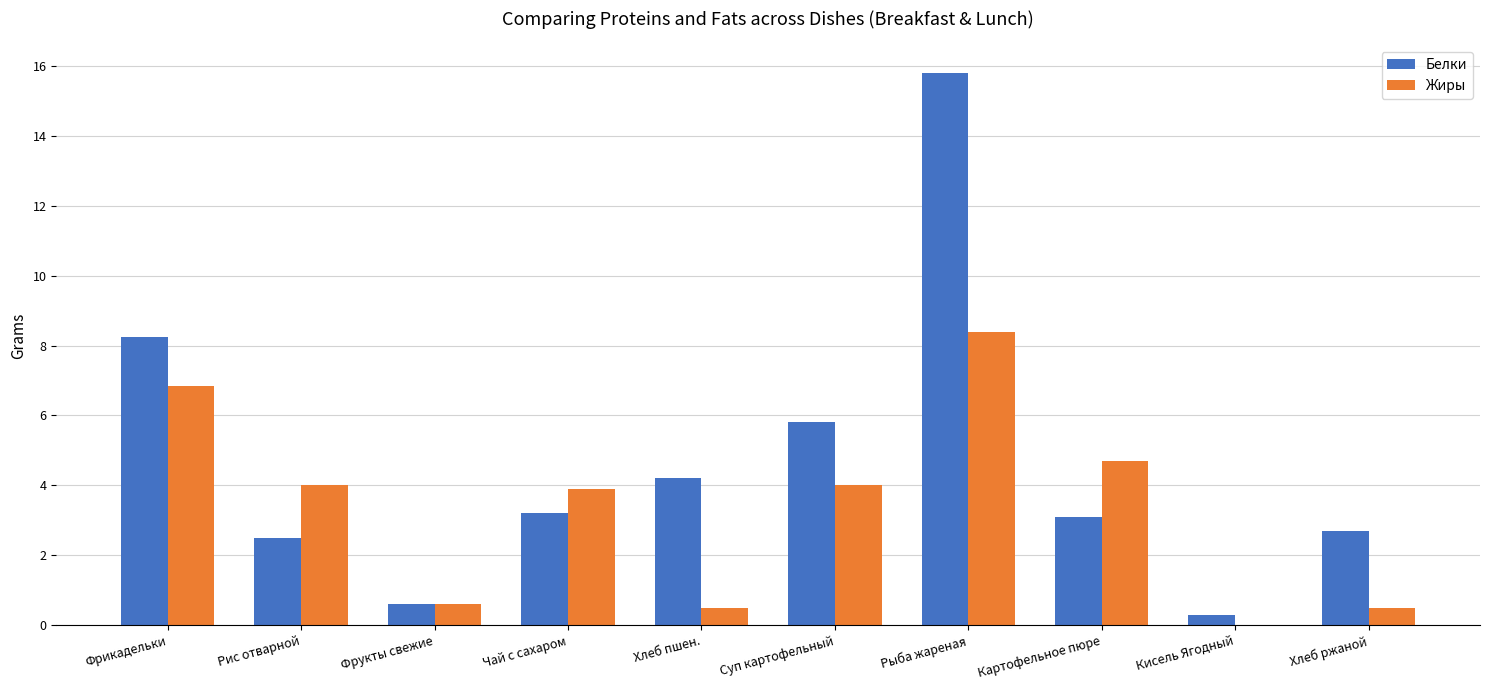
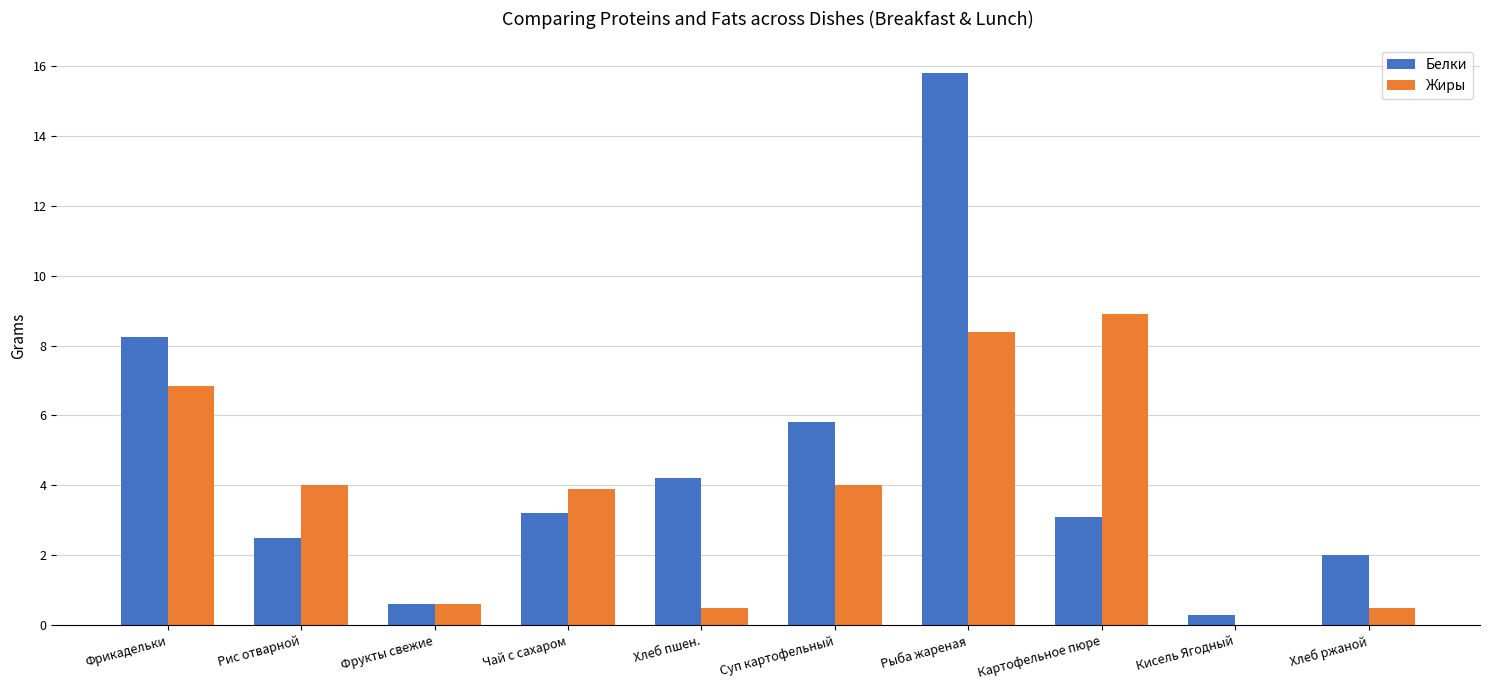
Жиры, Картофельное пюре: 4.7 -> 8.9
Белки, Хлеб ржаной: 2.7 -> 2.0
